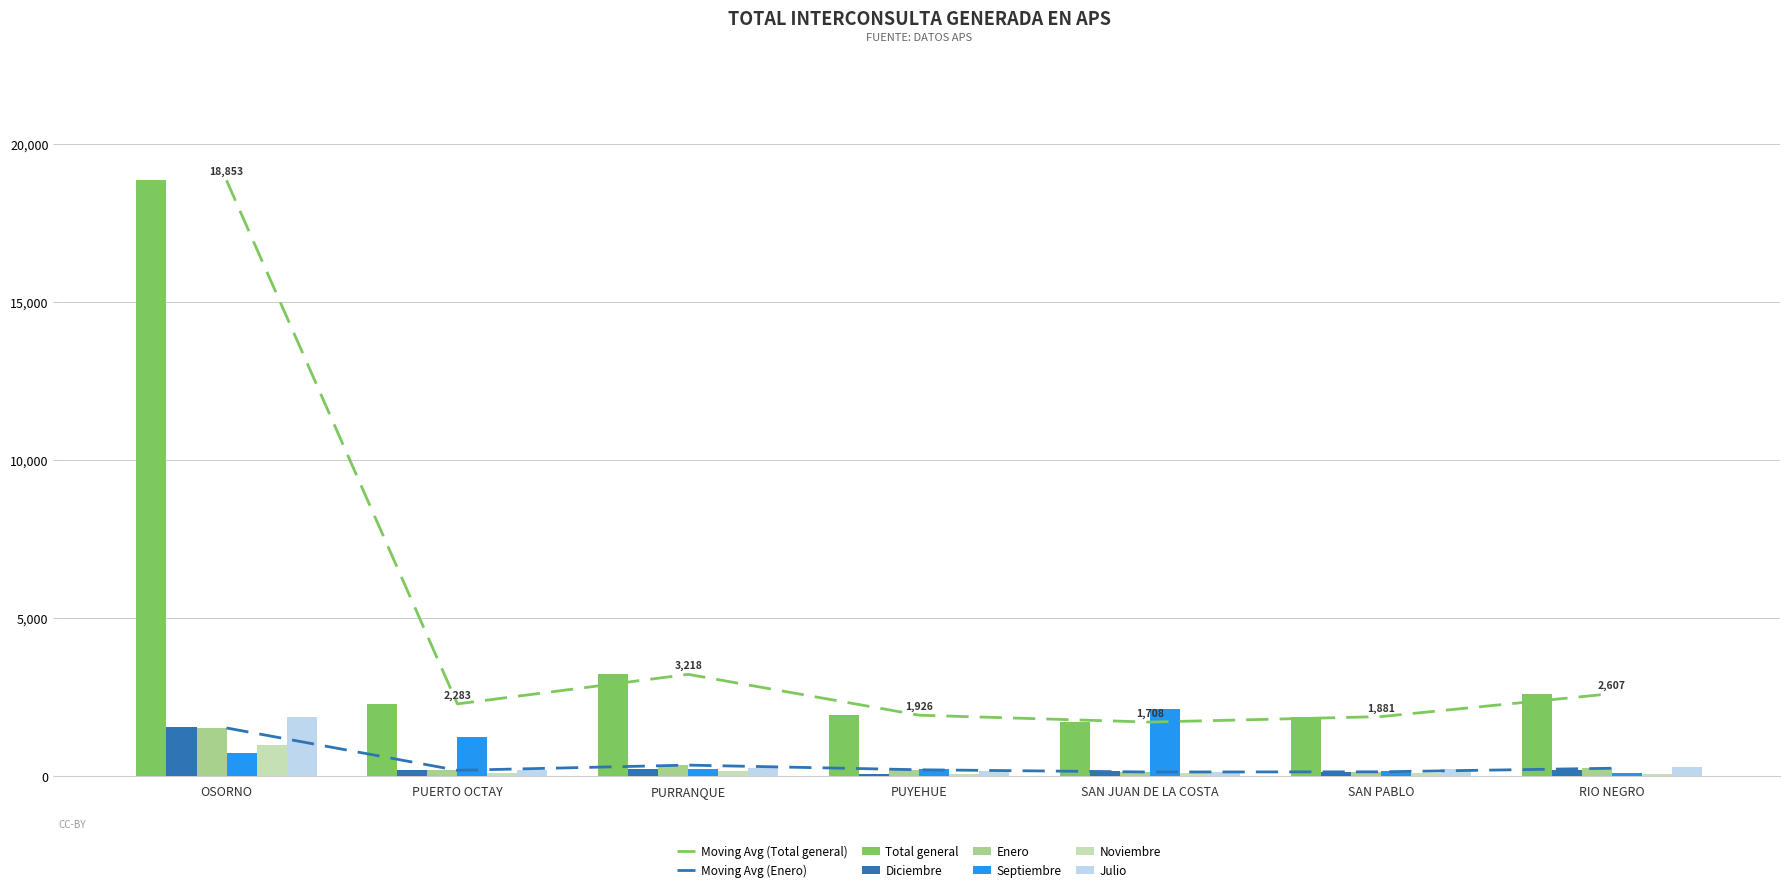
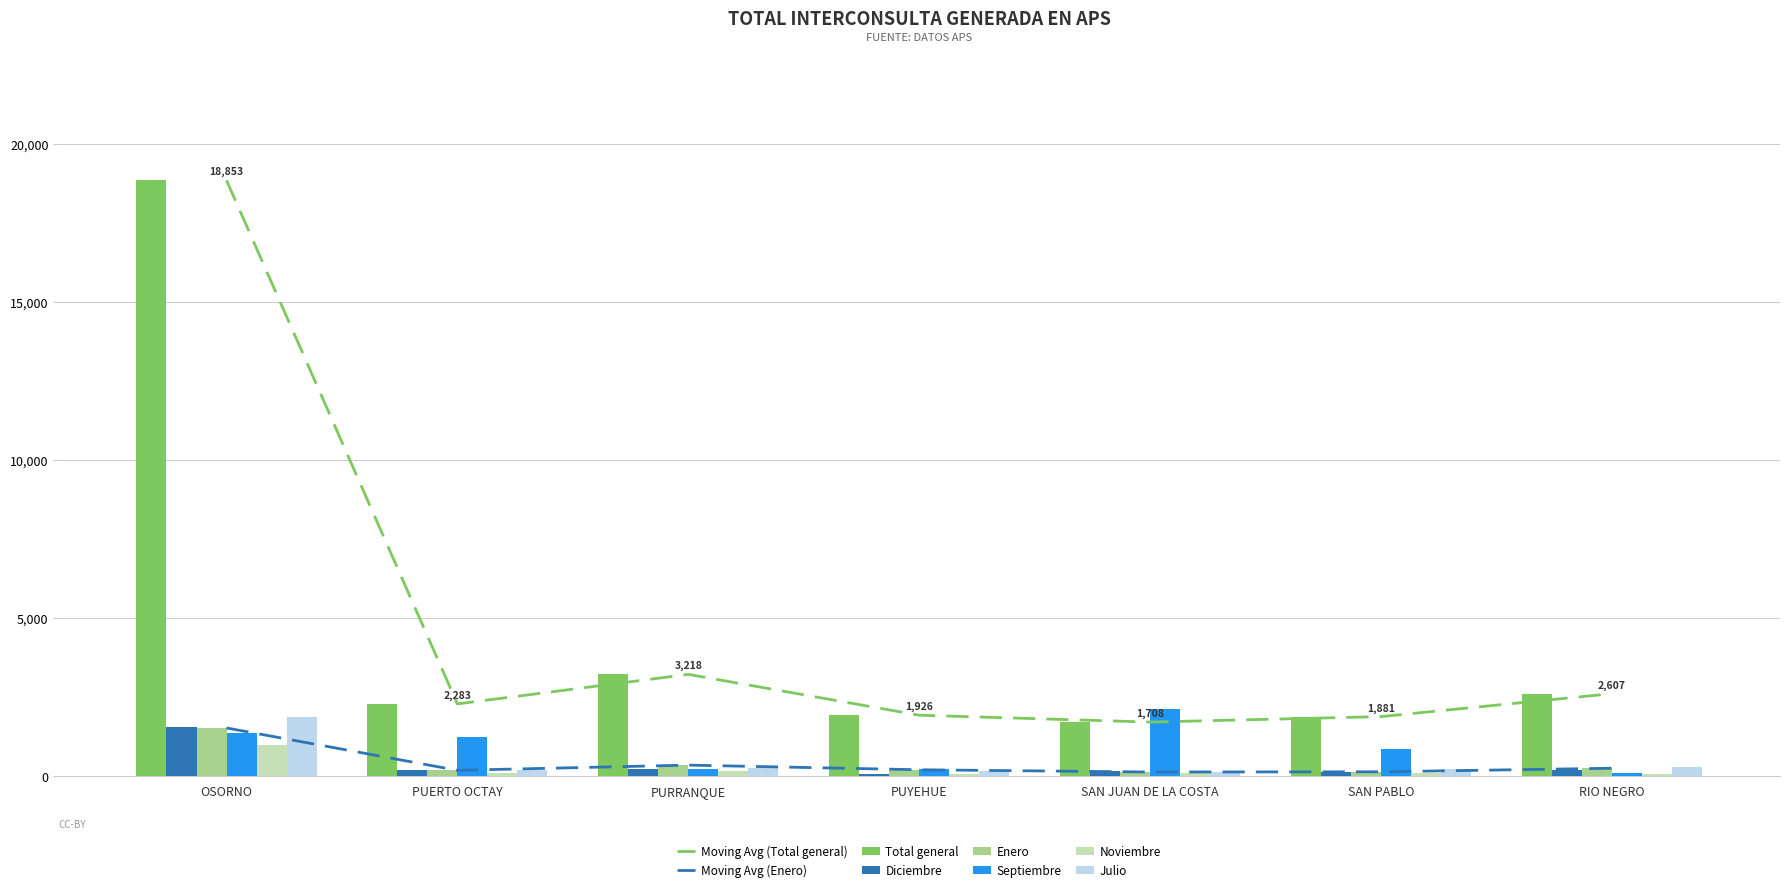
Septiembre, OSORNO: 700 -> 1,400
Septiembre, SAN PABLO: 200 -> 900
